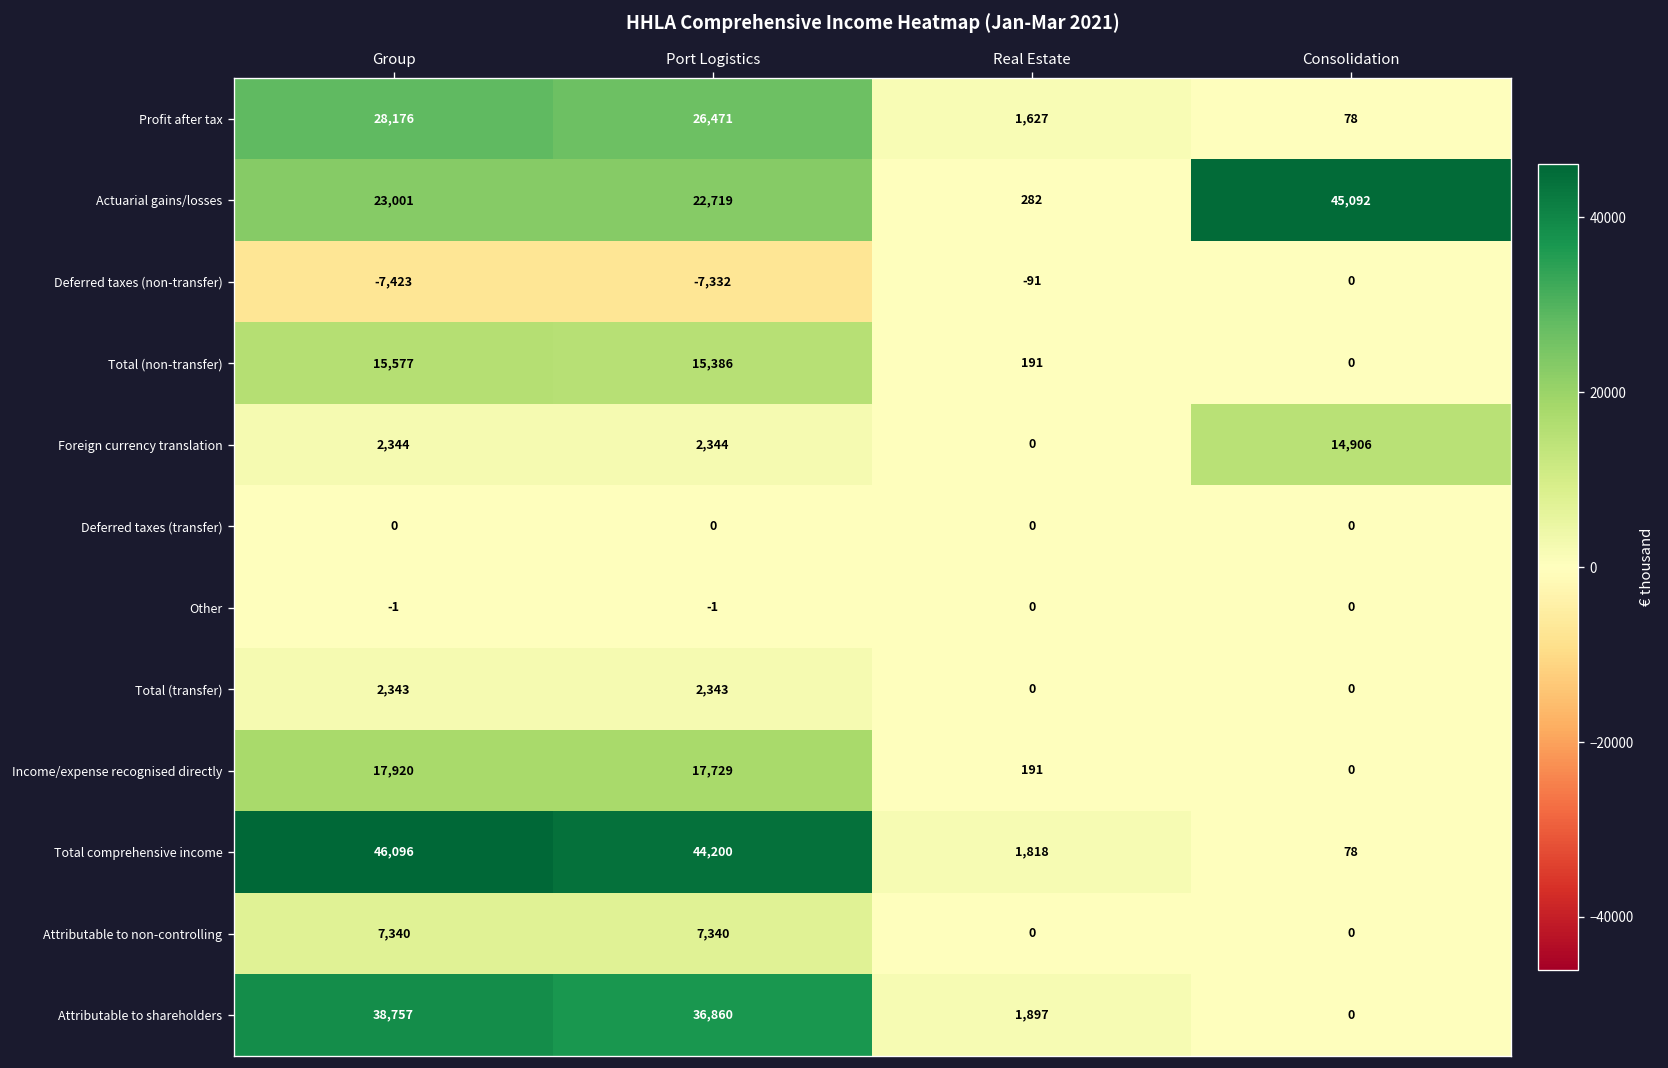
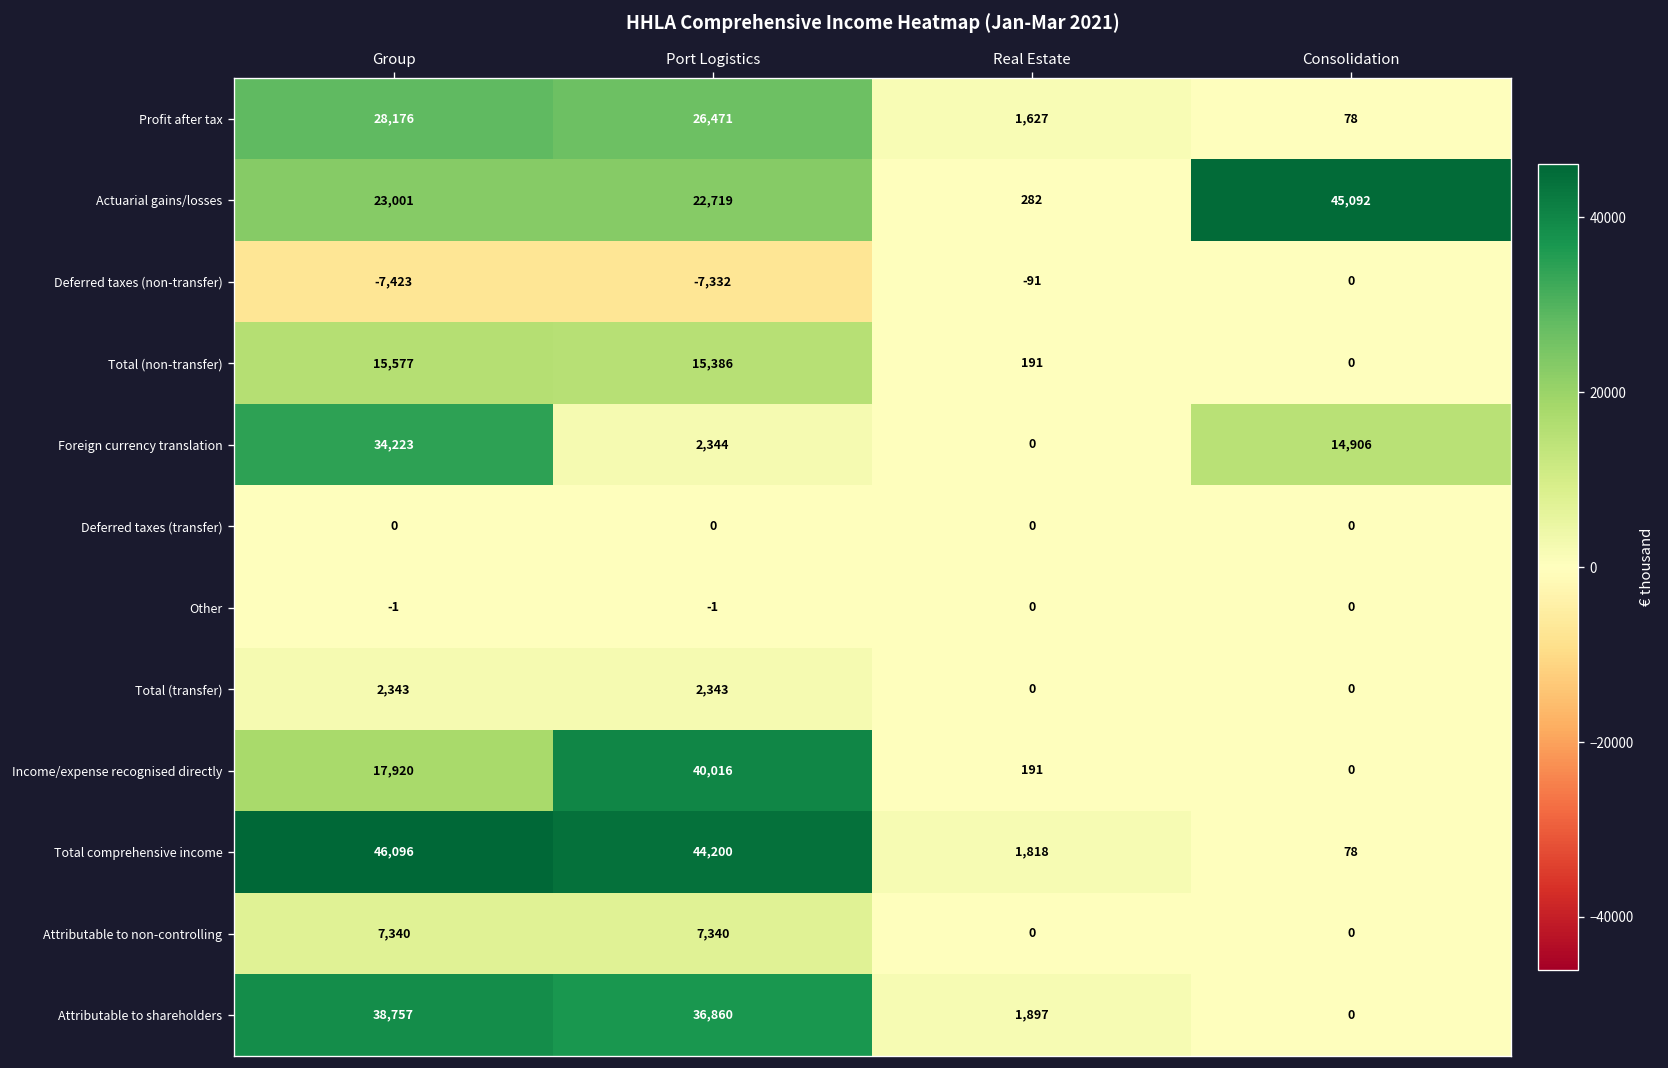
Foreign currency translation, Group: 2,344 -> 34,223
Income/expense recognised directly, Port Logistics: 17,729 -> 40,016
